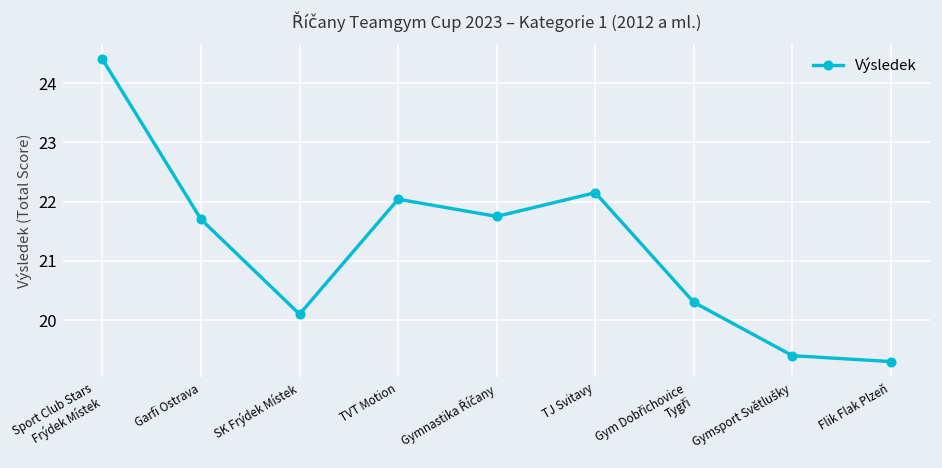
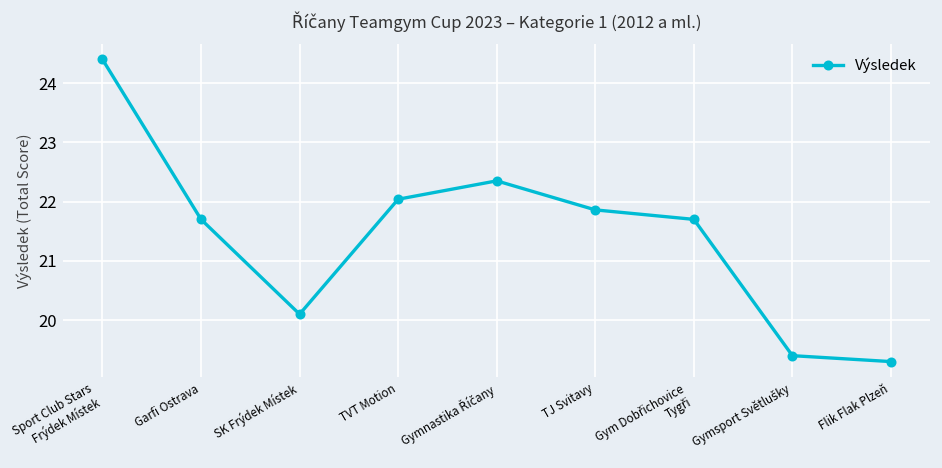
Gymnastika Říčany: 21.8 -> 22.4
TJ Svitavy: 22.2 -> 21.9
Gym Dobřichovice Tygři: 20.3 -> 21.7
